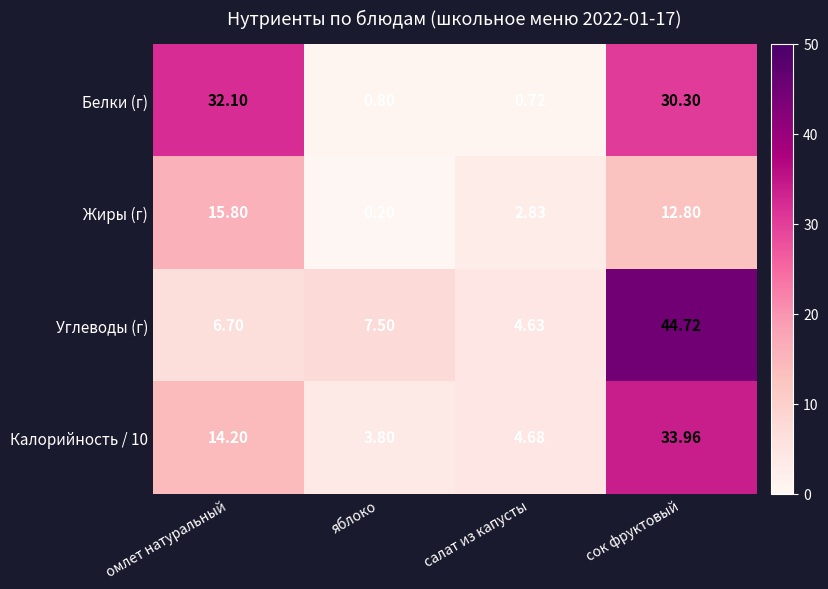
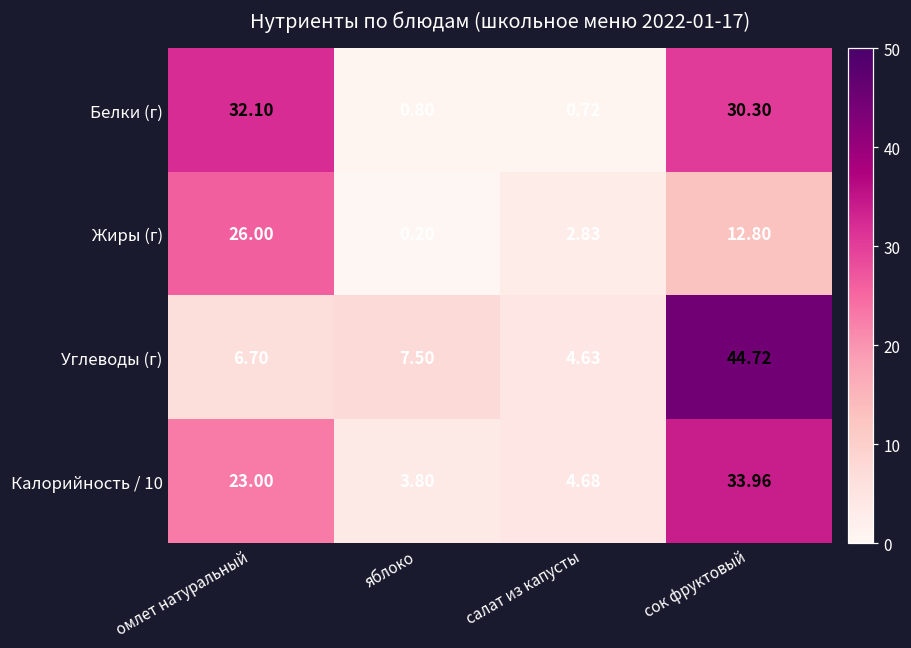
Жиры (г), омлет натуральный: 15.80 -> 26.00
Калорийность / 10, омлет натуральный: 14.20 -> 23.00
